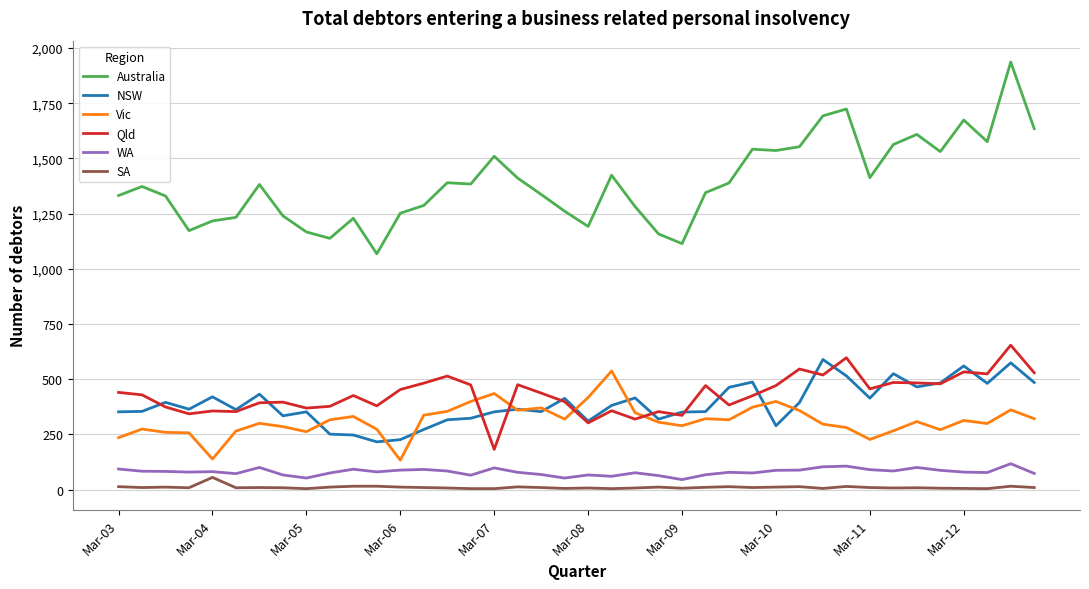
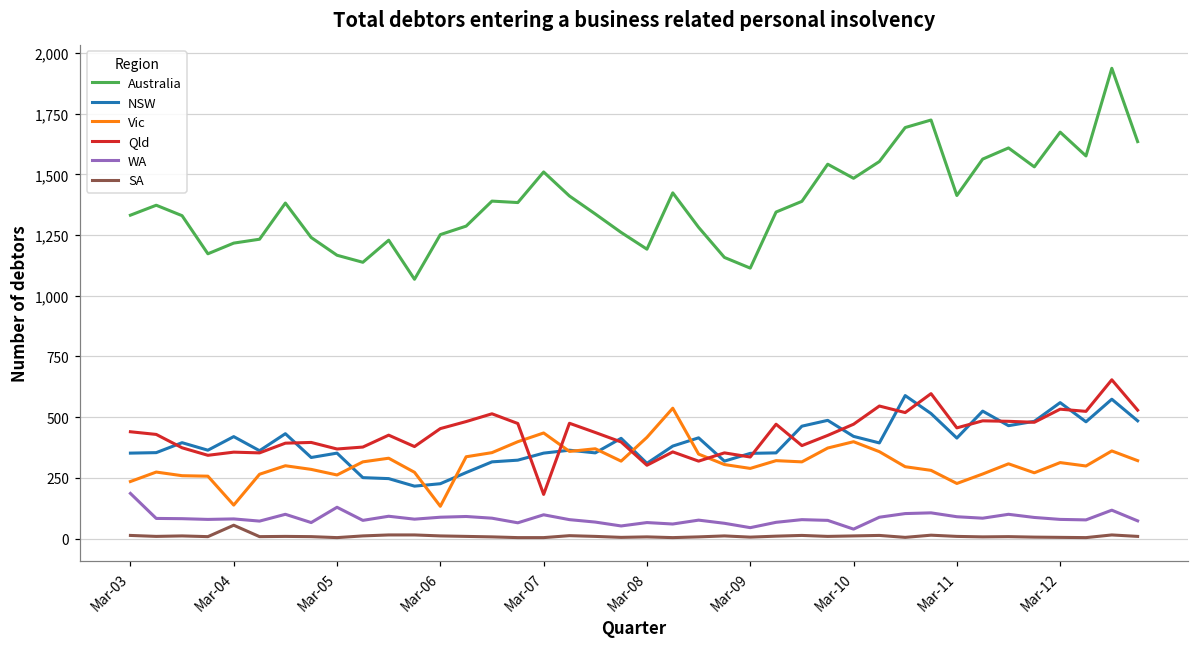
WA, Mar-03: 90 -> 190
WA, Mar-05: 50 -> 130
Australia, Mar-10: 1,540 -> 1,480
NSW, Mar-10: 290 -> 420
WA, Mar-10: 90 -> 40
